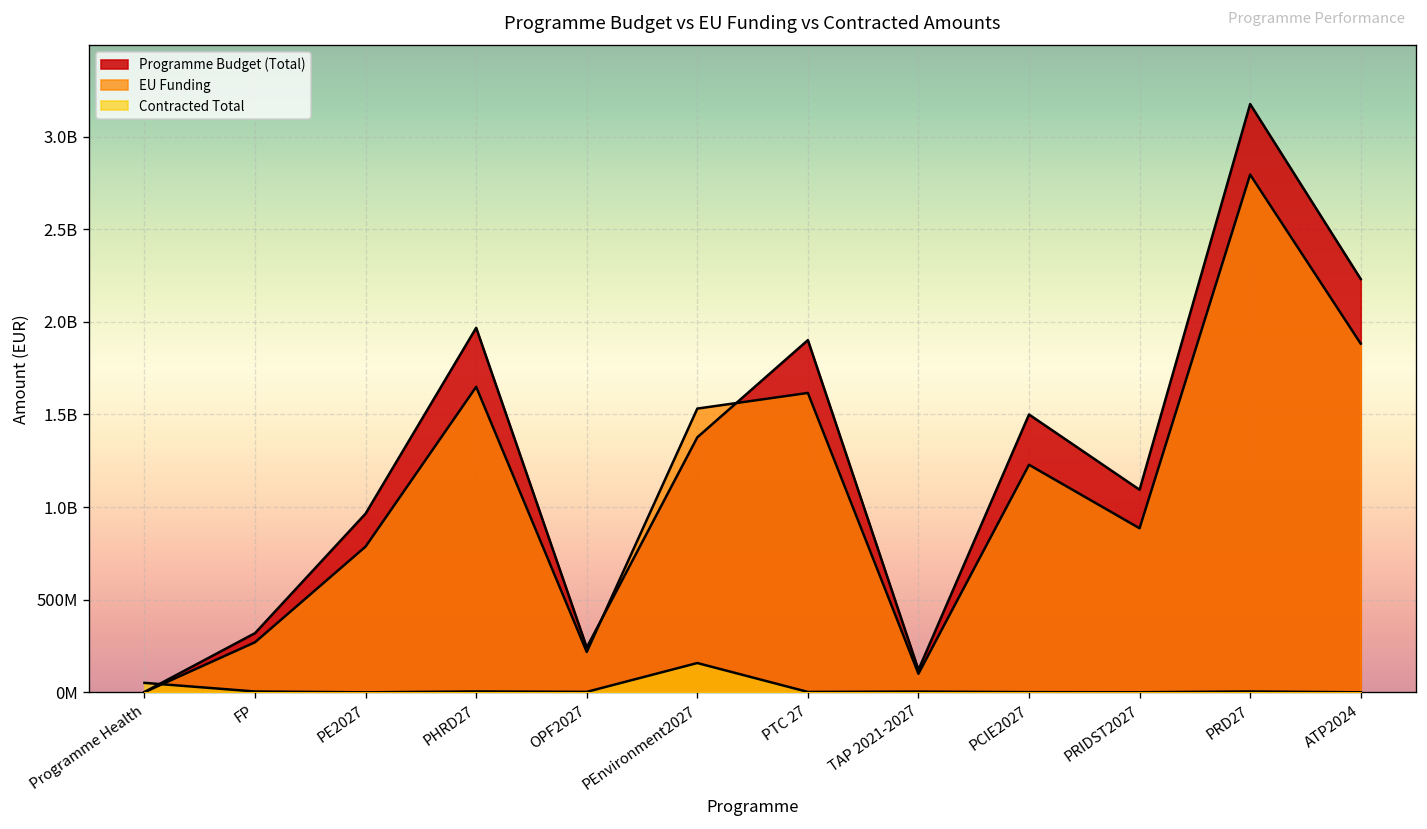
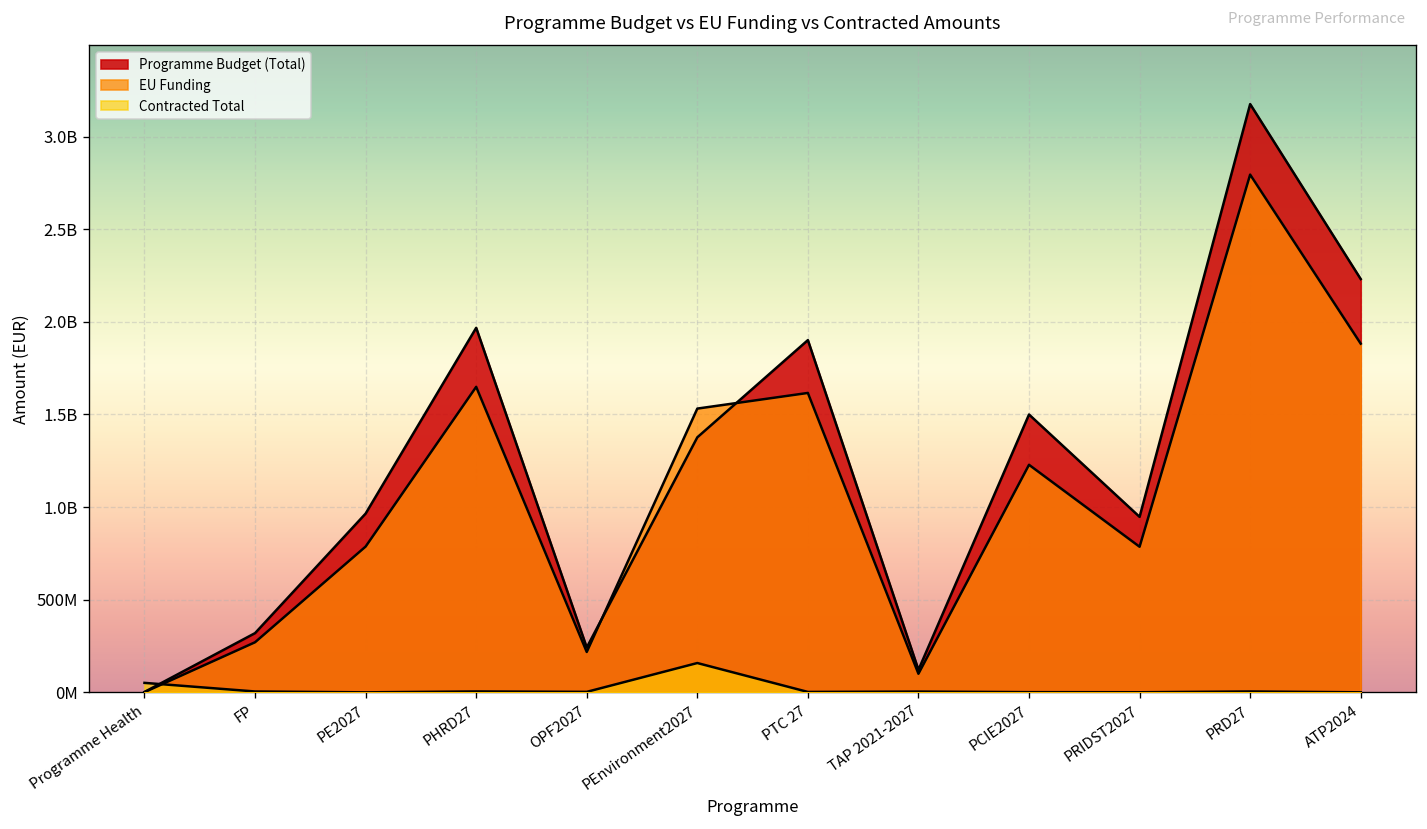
Programme Budget (Total), PRIDST2027: 1090000000 -> 950000000
EU Funding, PRIDST2027: 890000000 -> 790000000
